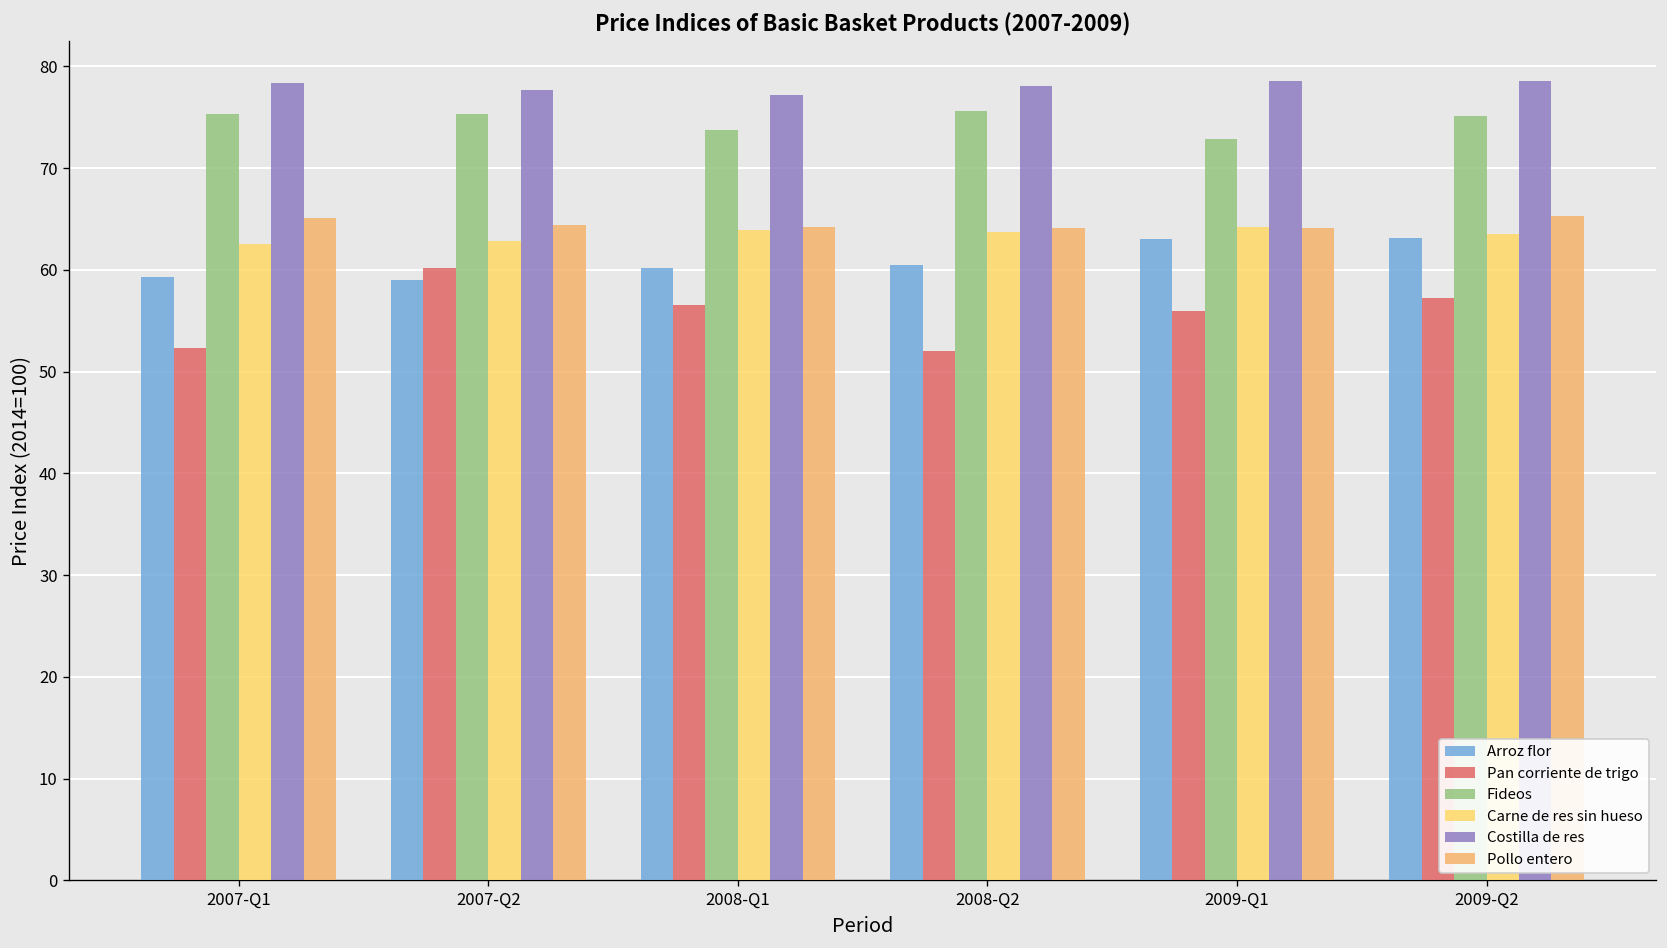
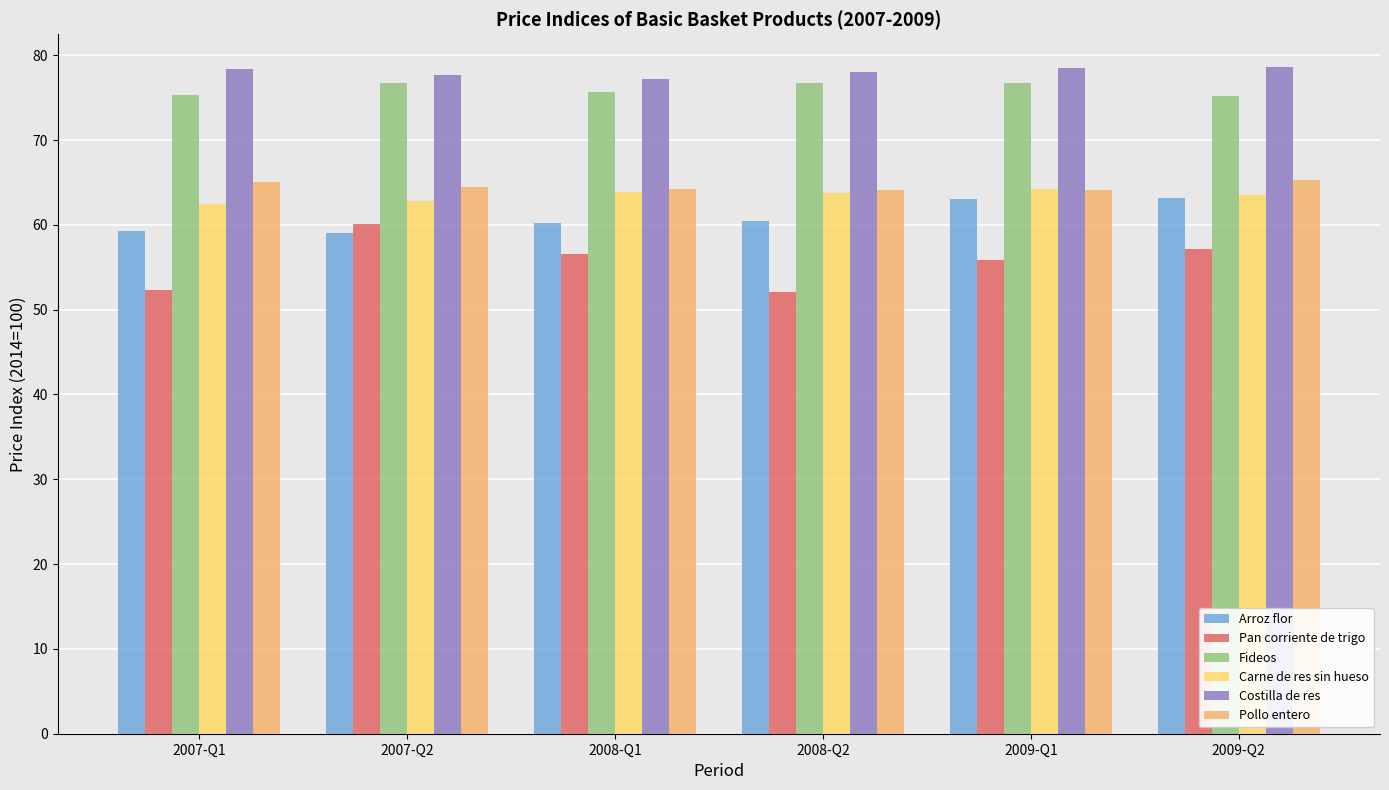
Fideos, 2007-Q2: 75 -> 77
Fideos, 2008-Q1: 74 -> 76
Fideos, 2008-Q2: 76 -> 77
Fideos, 2009-Q1: 73 -> 77
